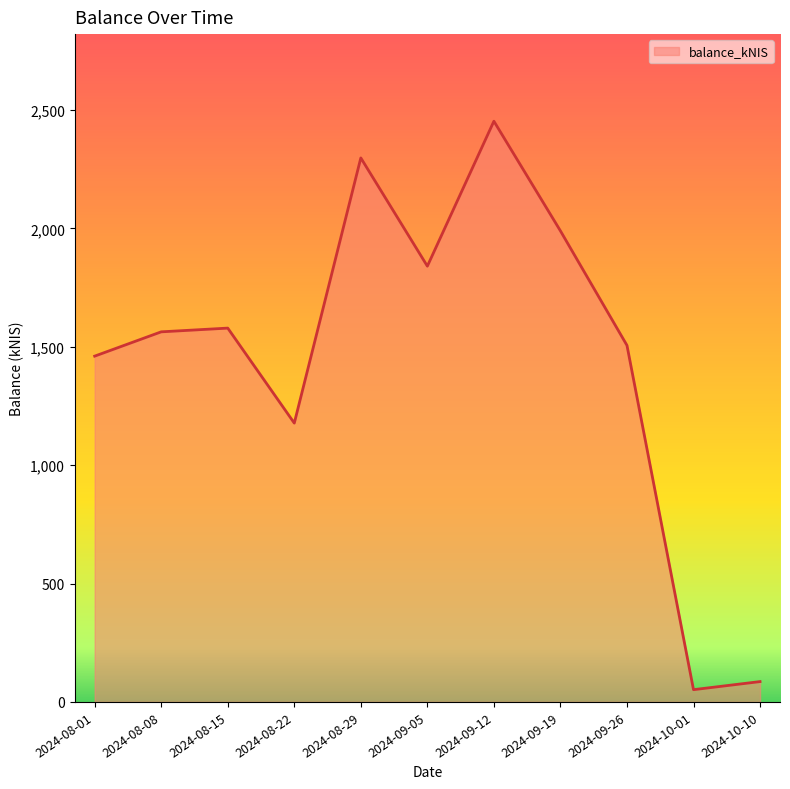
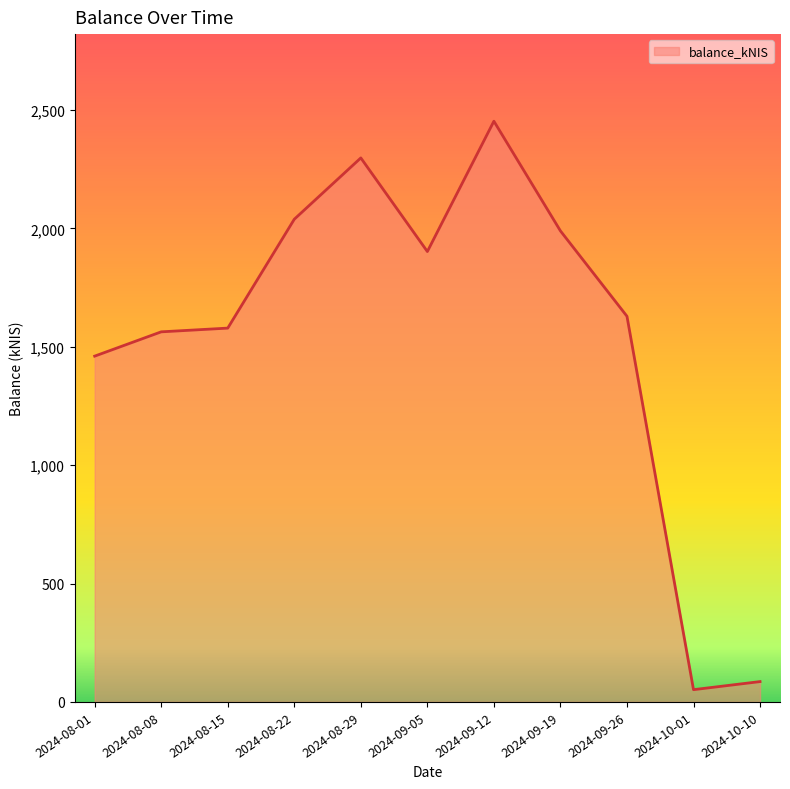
2024-08-22: 1,180 -> 2,040
2024-09-05: 1,840 -> 1,900
2024-09-26: 1,510 -> 1,630
